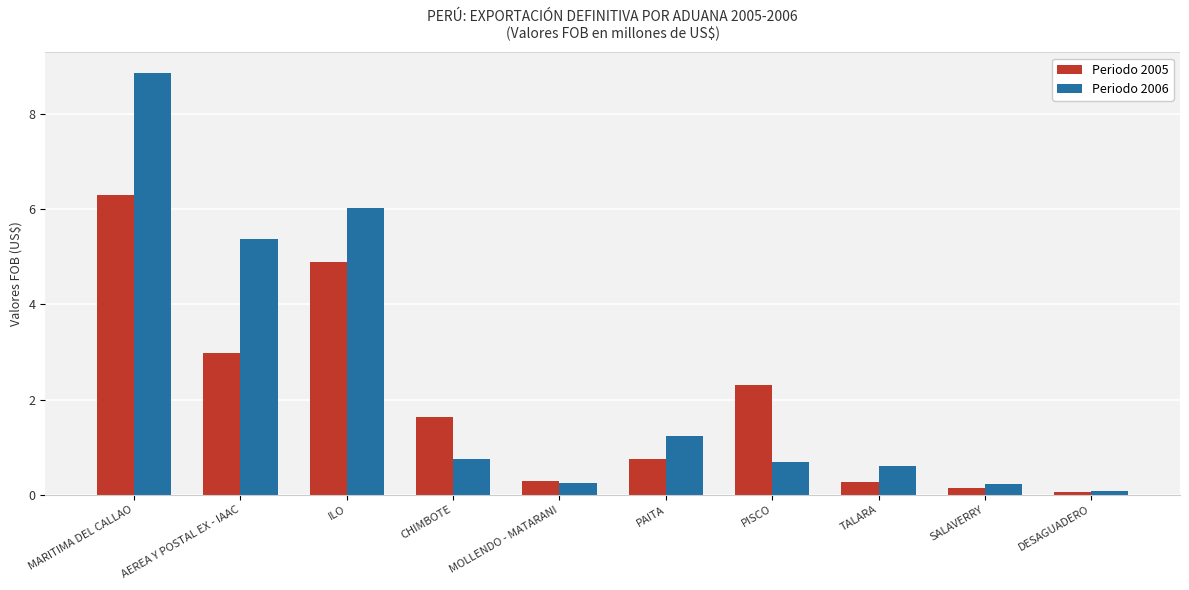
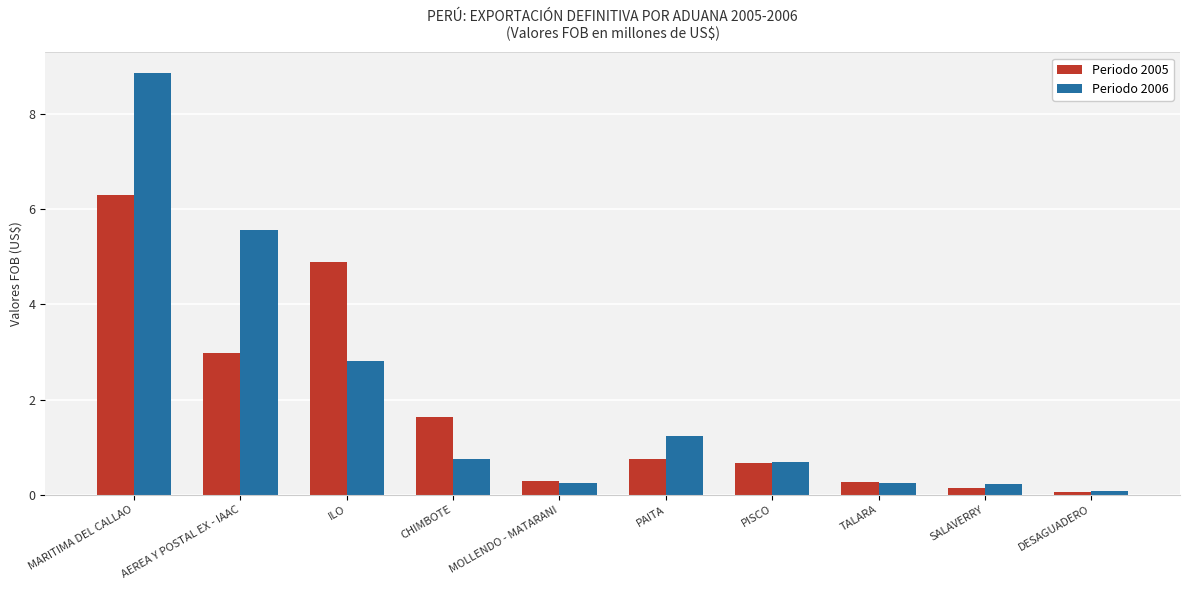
Periodo 2006, AEREA Y POSTAL EX - IAAC: 5.4 -> 5.6
Periodo 2006, ILO: 6.0 -> 2.8
Periodo 2005, PISCO: 2.3 -> 0.7
Periodo 2006, TALARA: 0.6 -> 0.3
